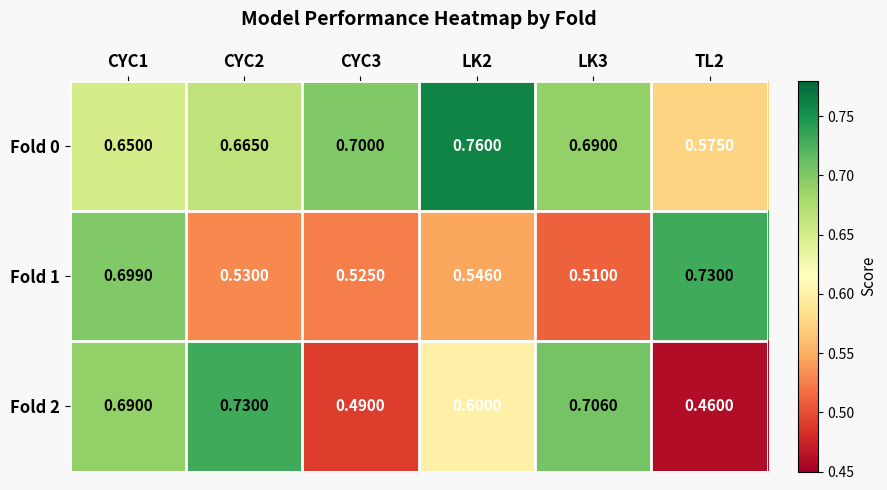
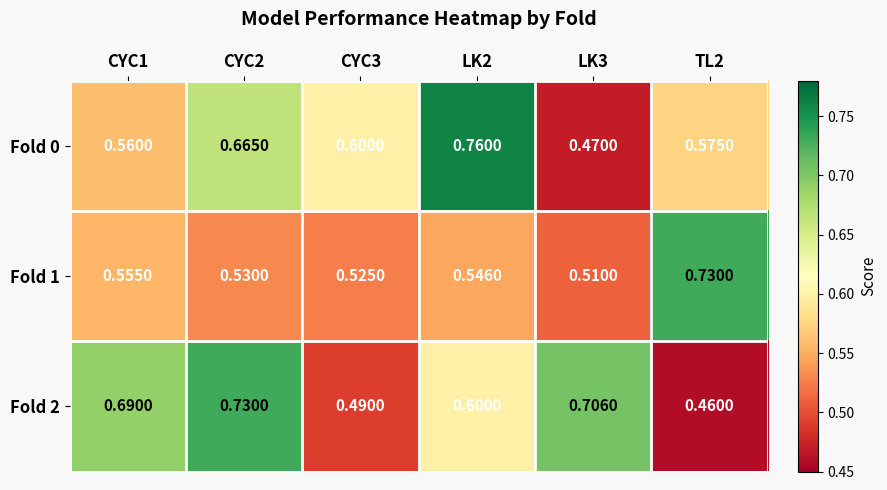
Fold 0, CYC1: 0.6500 -> 0.5600
Fold 0, CYC3: 0.7000 -> 0.6000
Fold 0, LK3: 0.6900 -> 0.4700
Fold 1, CYC1: 0.6990 -> 0.5550
